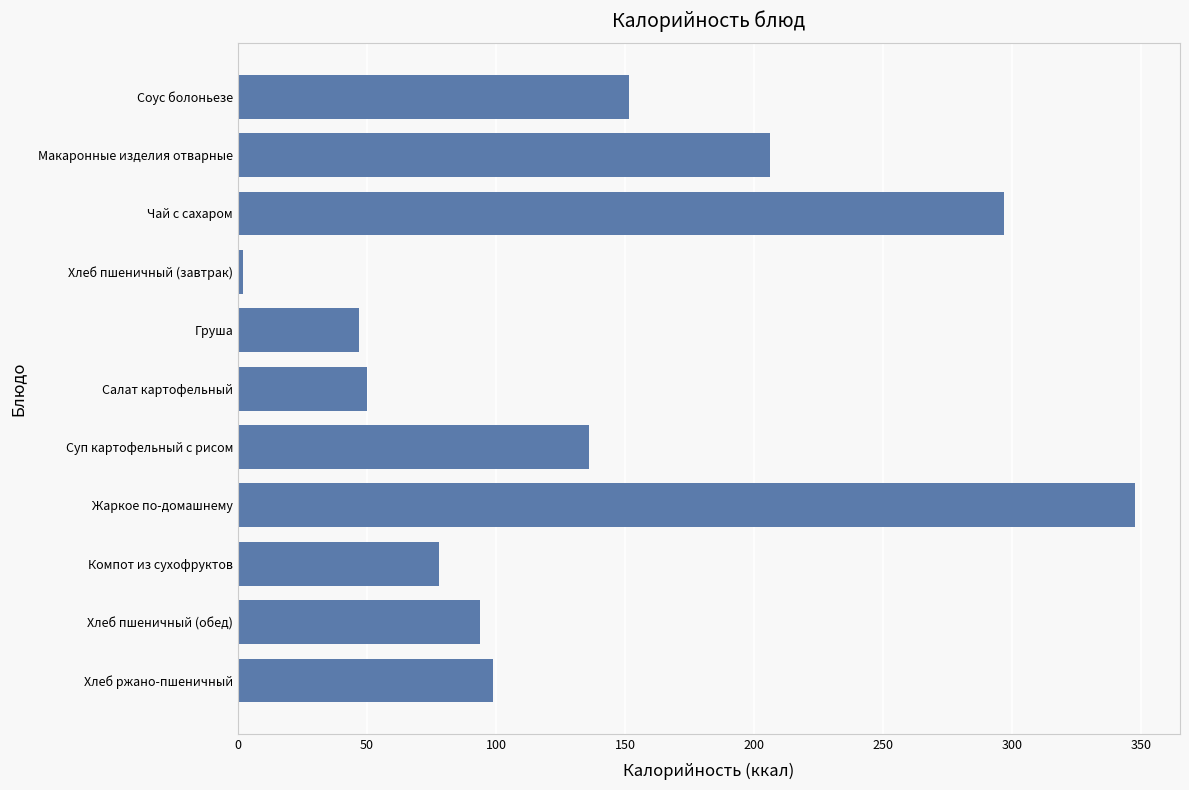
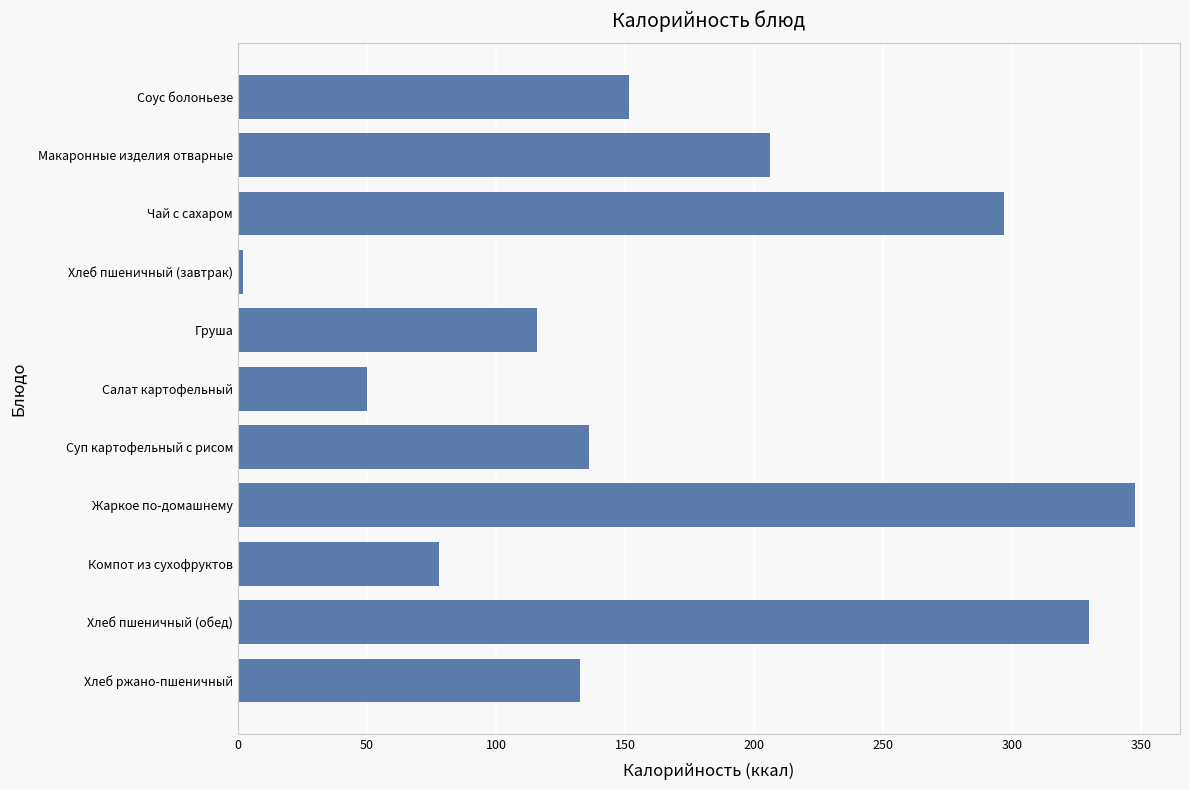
Груша: 47 -> 116
Хлеб пшеничный (обед): 94 -> 330
Хлеб ржано-пшеничный: 99 -> 133
